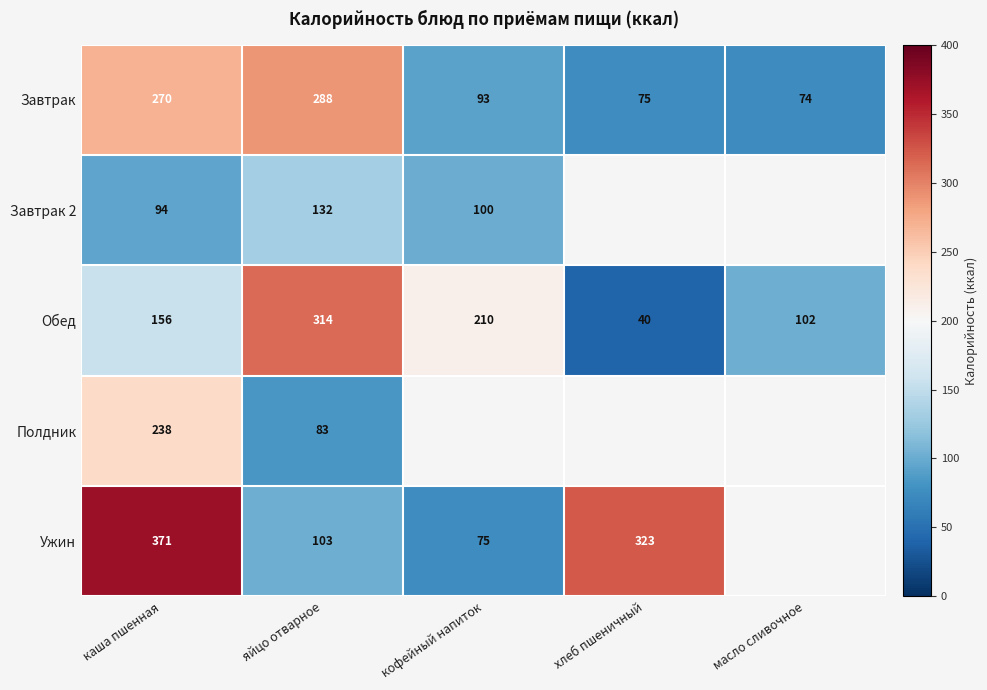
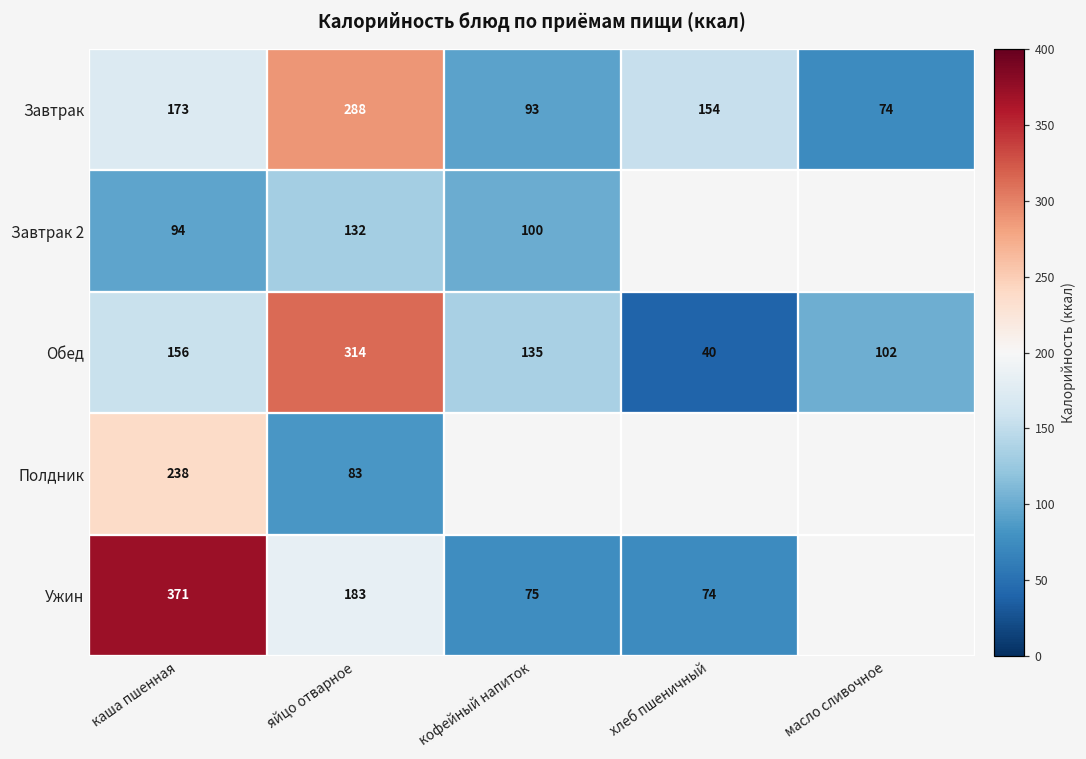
Завтрак, каша пшенная: 270 -> 173
Завтрак, хлеб пшеничный: 75 -> 154
Обед, кофейный напиток: 210 -> 135
Ужин, яйцо отварное: 103 -> 183
Ужин, хлеб пшеничный: 323 -> 74
